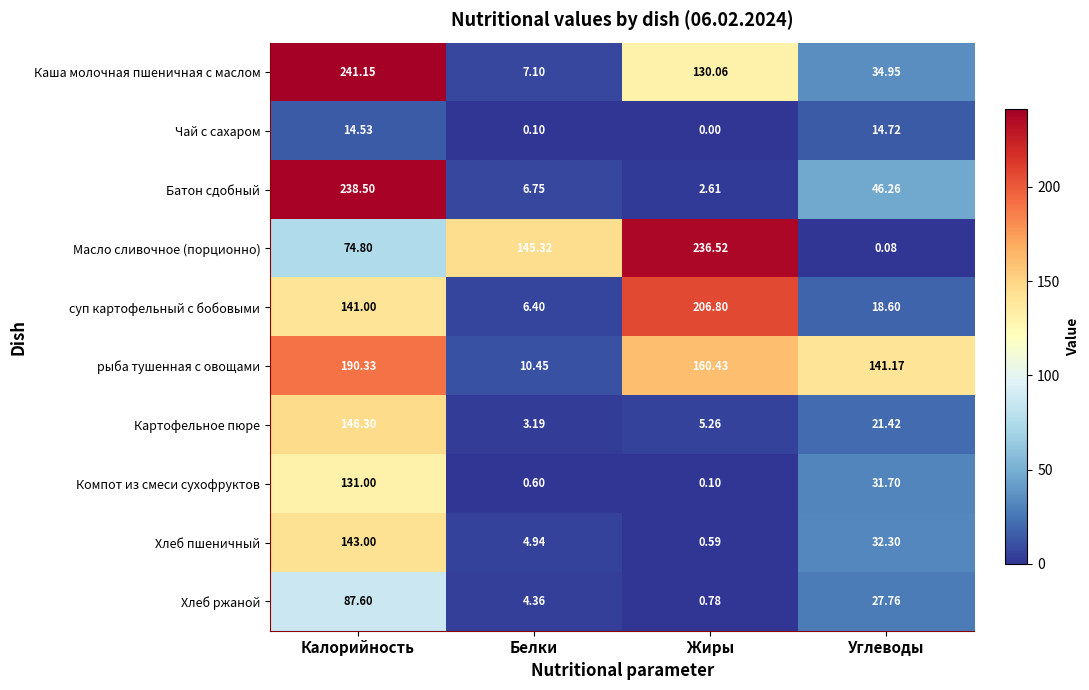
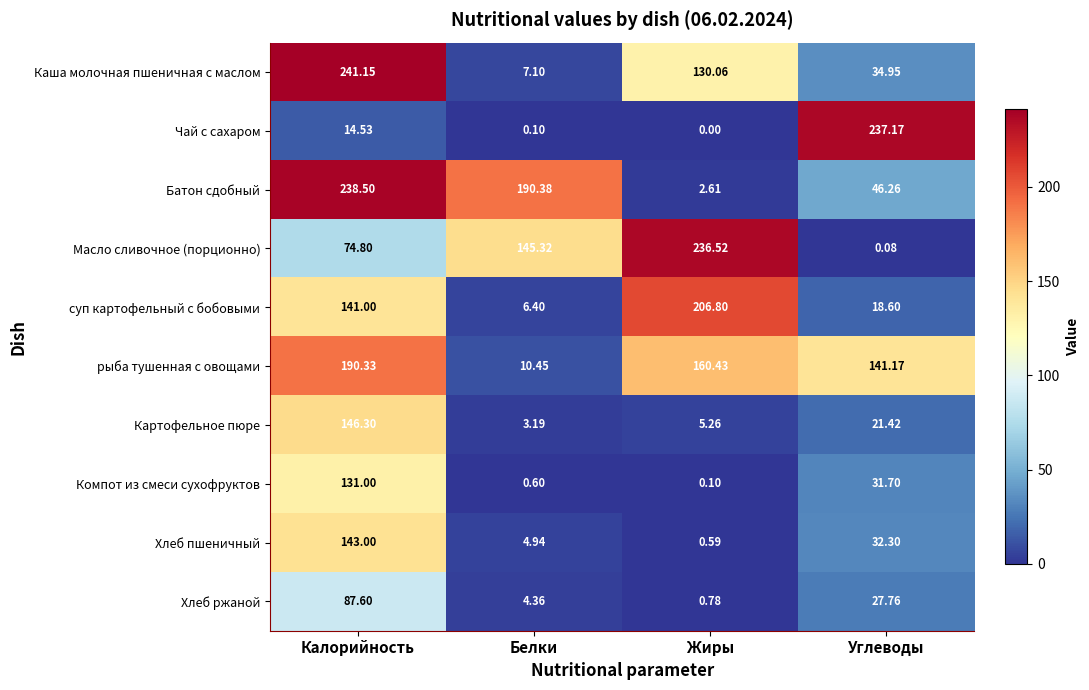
Чай с сахаром, Углеводы: 14.72 -> 237.17
Батон сдобный, Белки: 6.75 -> 190.38
